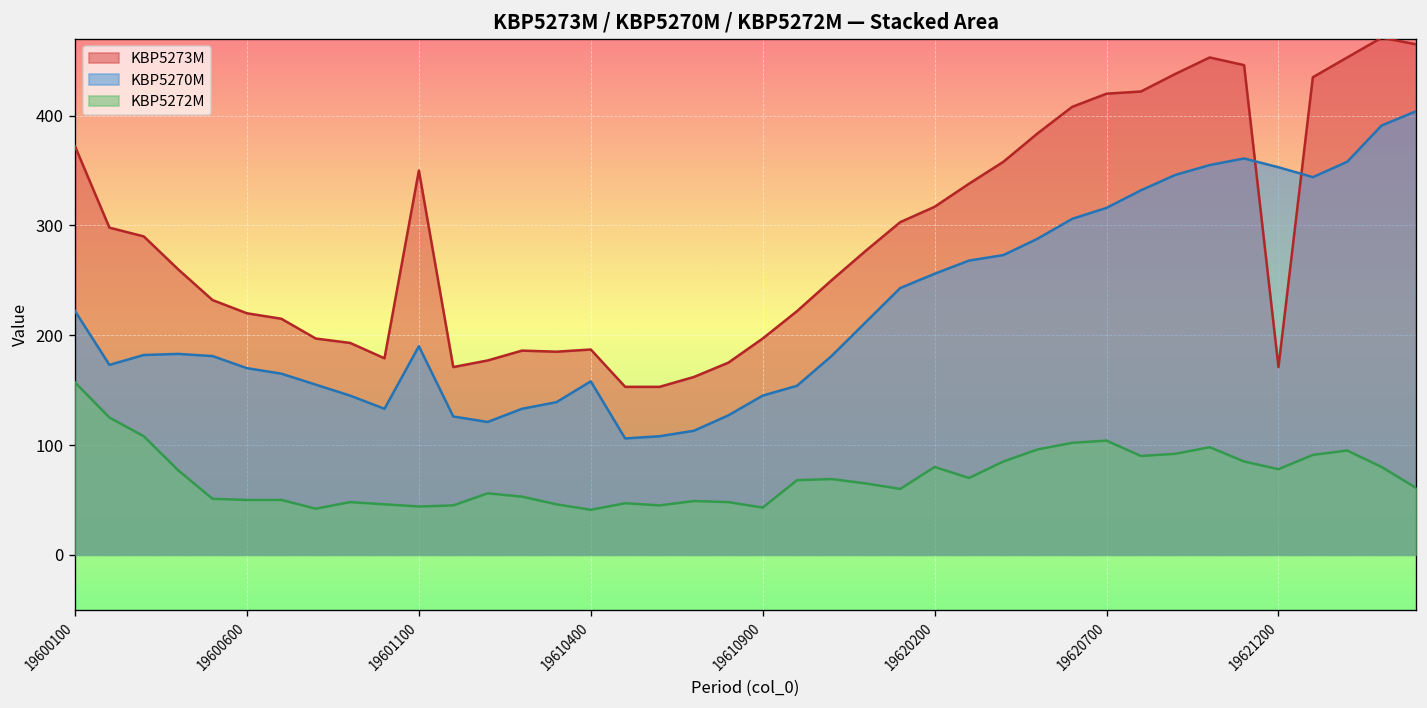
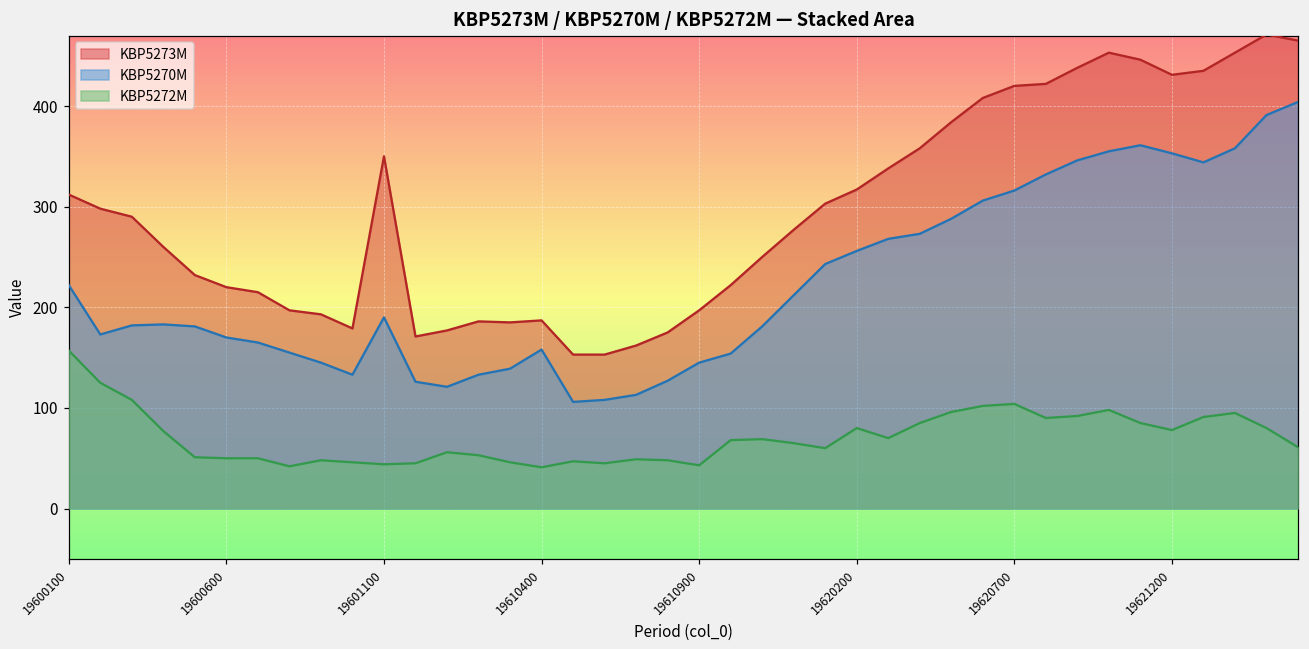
KBP5273M, 19600100: 370 -> 310
KBP5273M, 19621200: 170 -> 430
